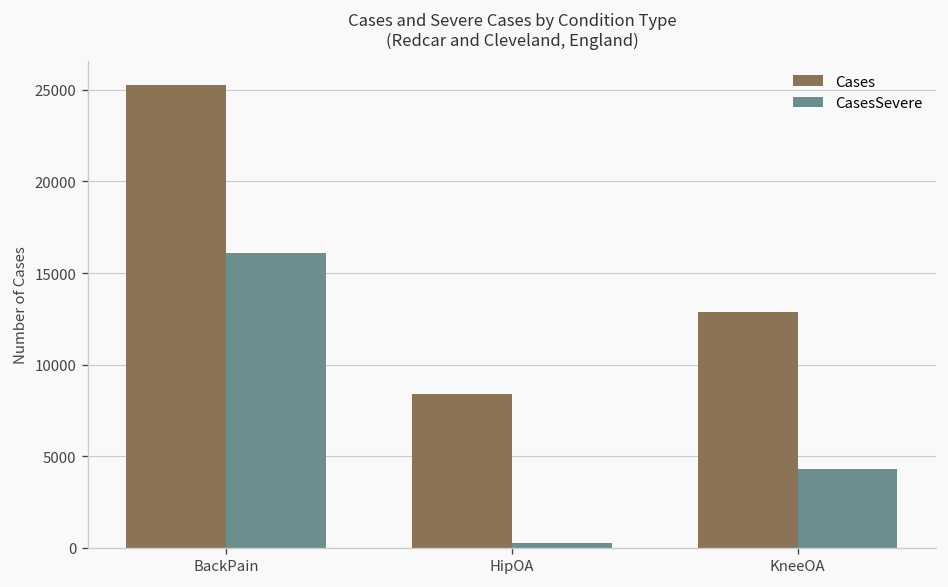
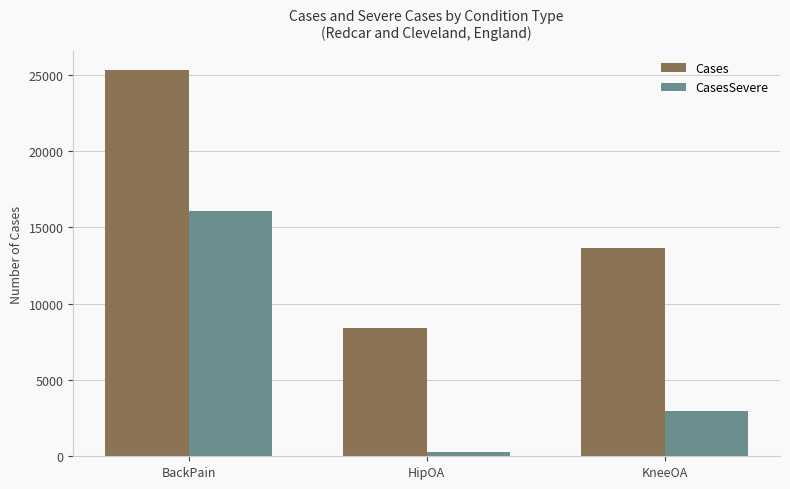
Cases, KneeOA: 12800 -> 13600
CasesSevere, KneeOA: 4300 -> 2900
